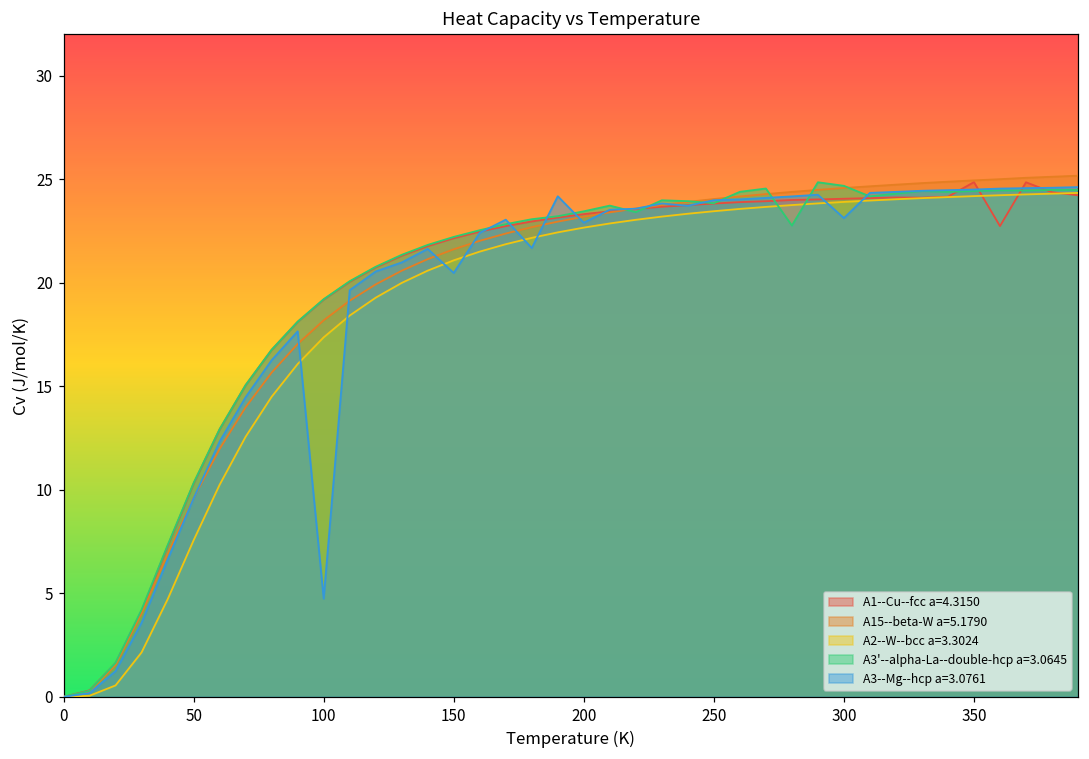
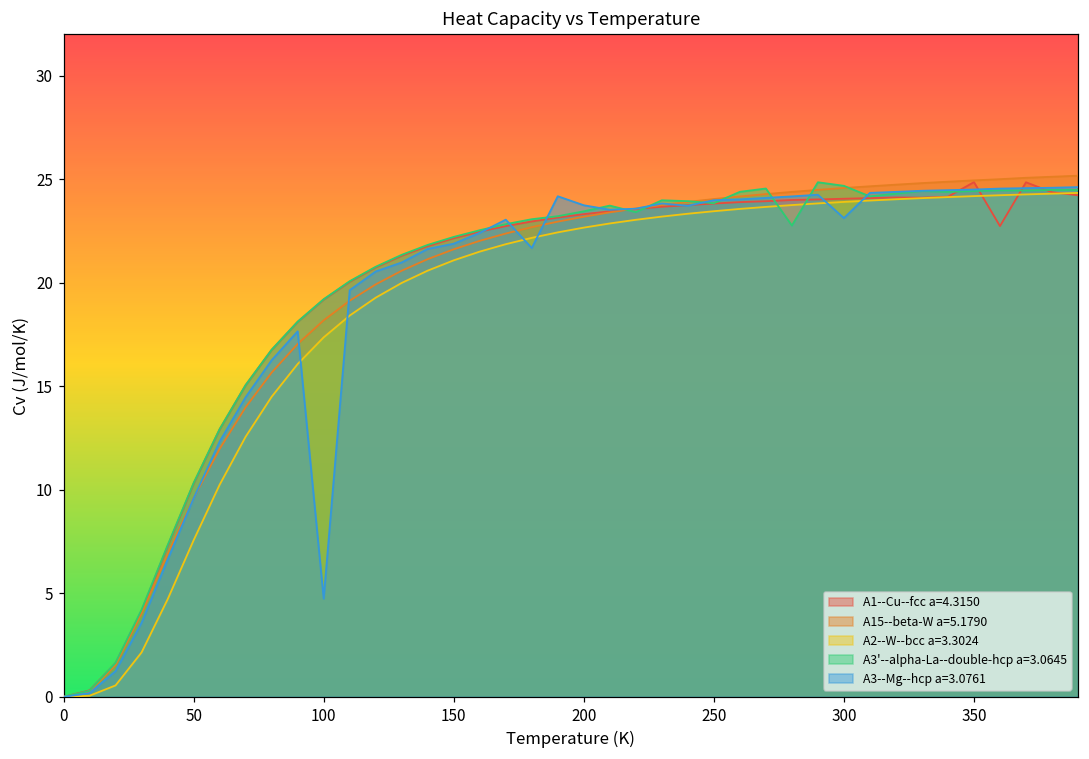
A3--Mg--hcp a=3.0761, 150: 20.5 -> 21.9
A3--Mg--hcp a=3.0761, 200: 22.9 -> 23.7
